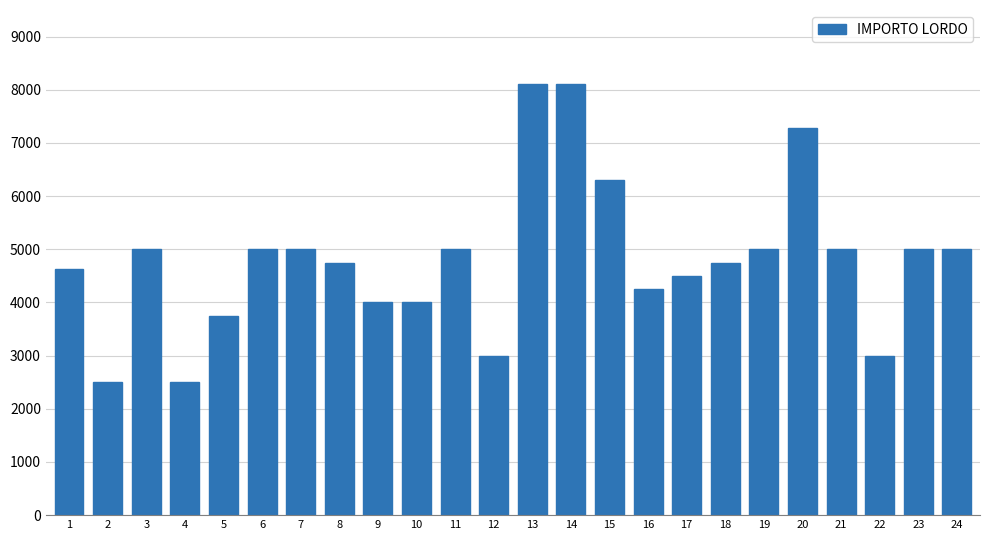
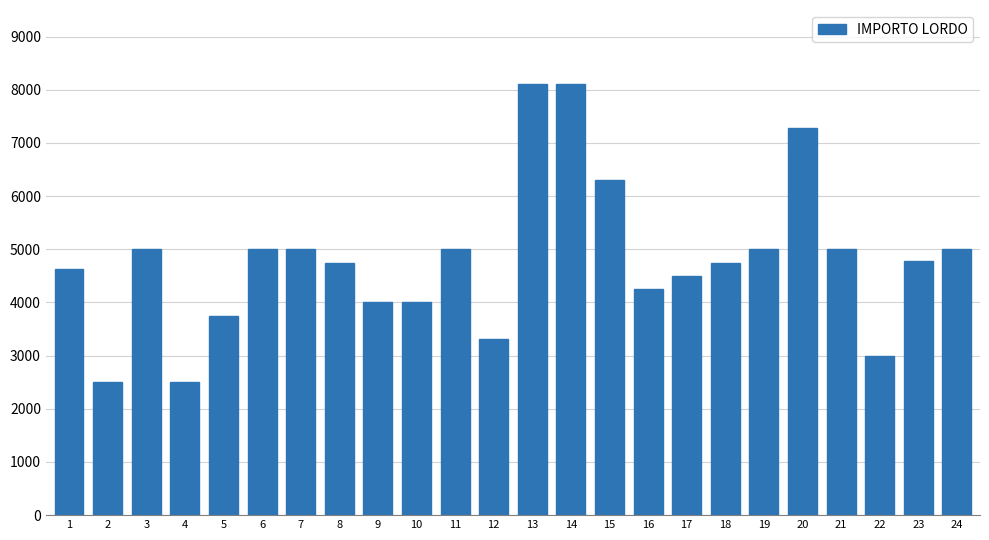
12: 3000 -> 3300
23: 5000 -> 4800
